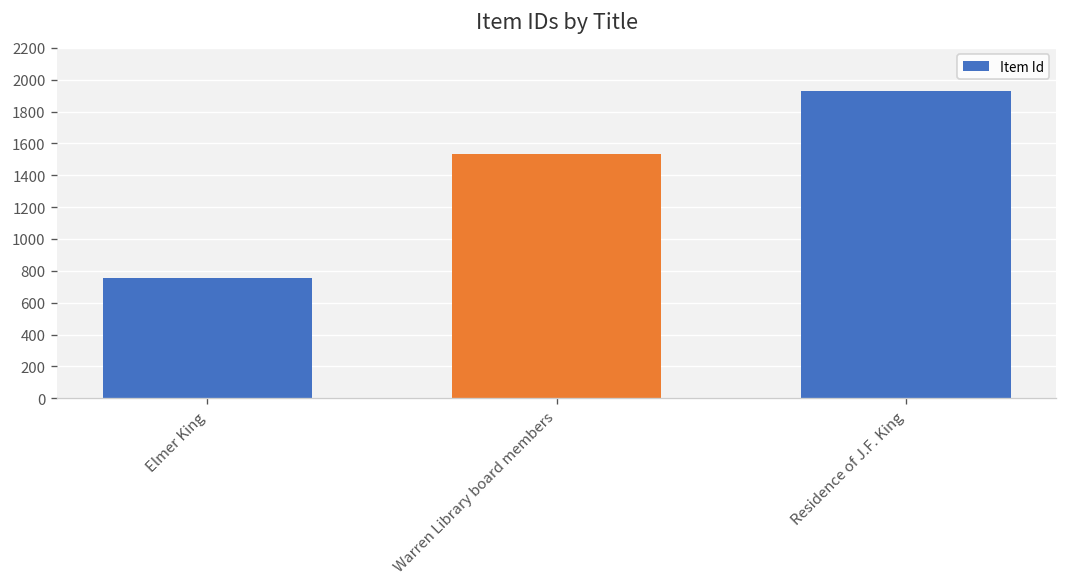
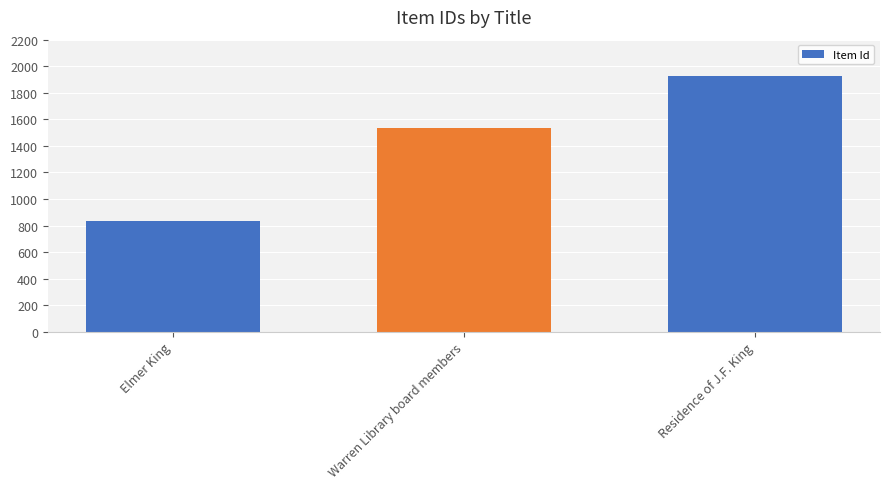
Elmer King: 760 -> 840
